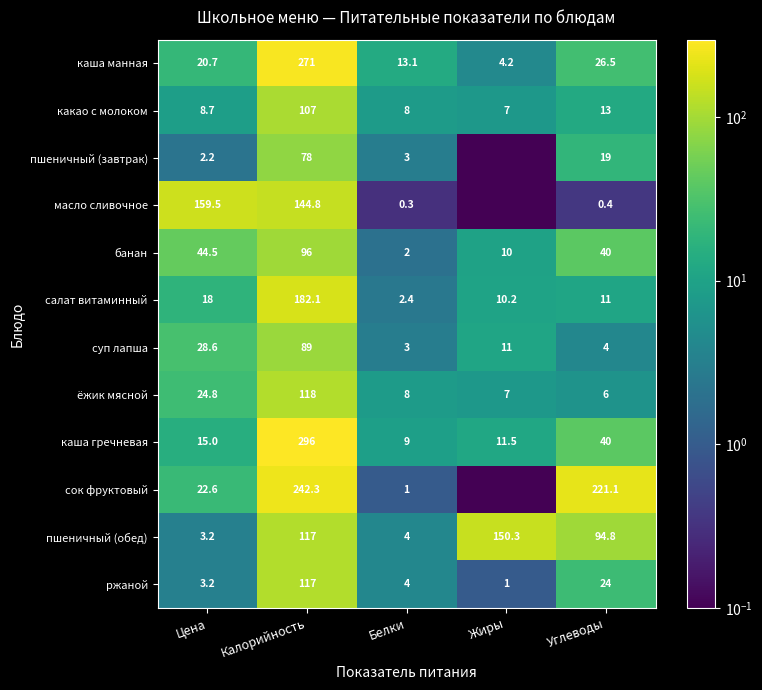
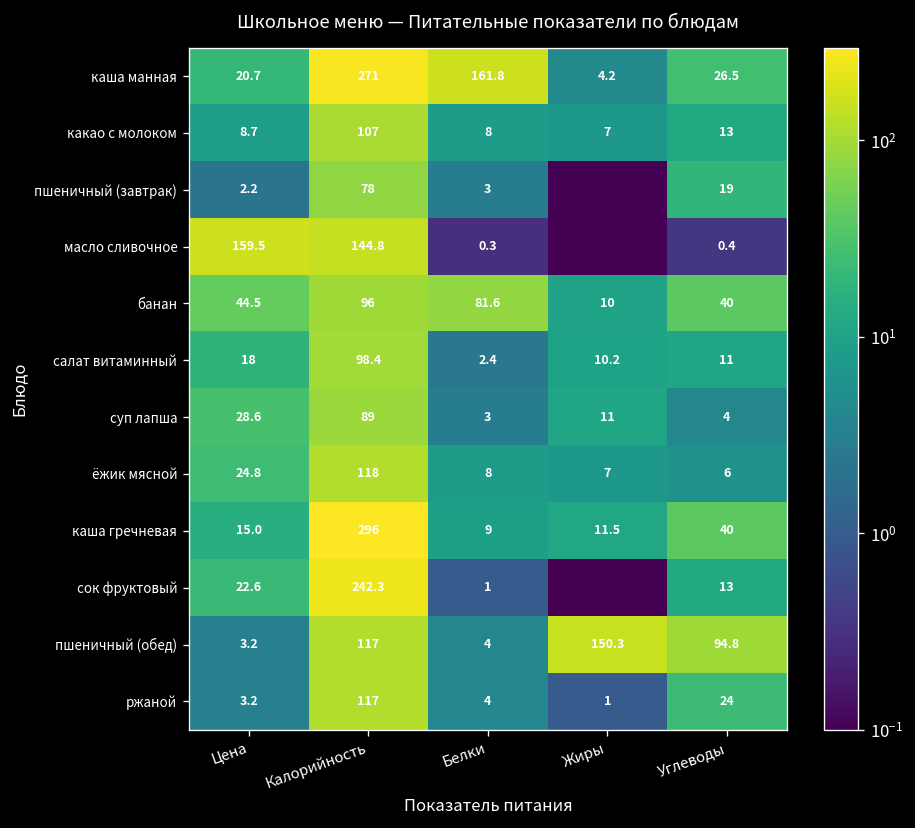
каша манная, Белки: 13.1 -> 161.8
банан, Белки: 2 -> 81.6
салат витаминный, Калорийность: 182.1 -> 98.4
сок фруктовый, Углеводы: 221.1 -> 13
